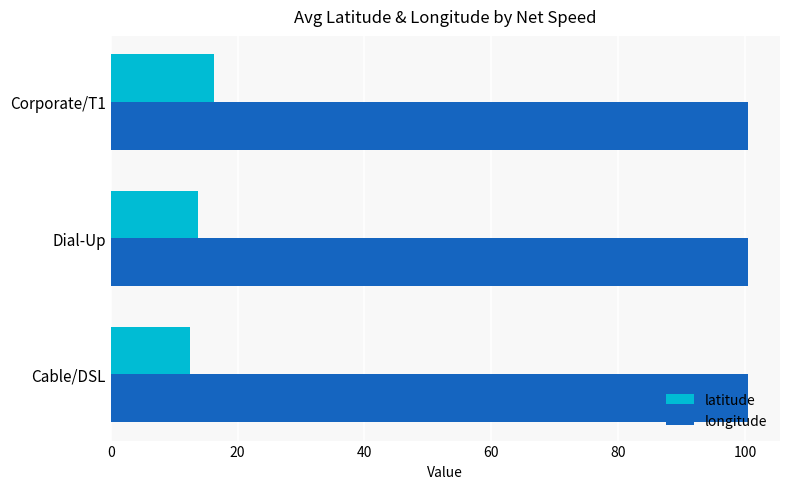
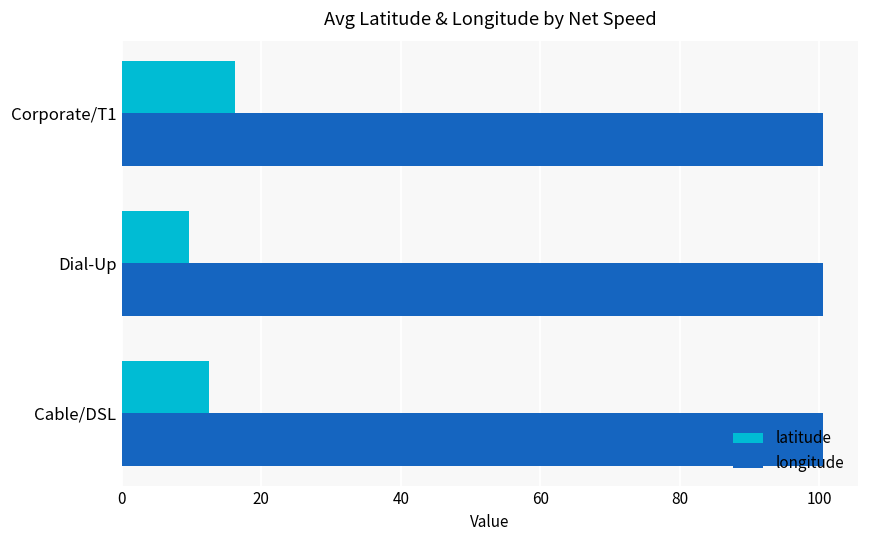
latitude, Dial-Up: 14 -> 10
